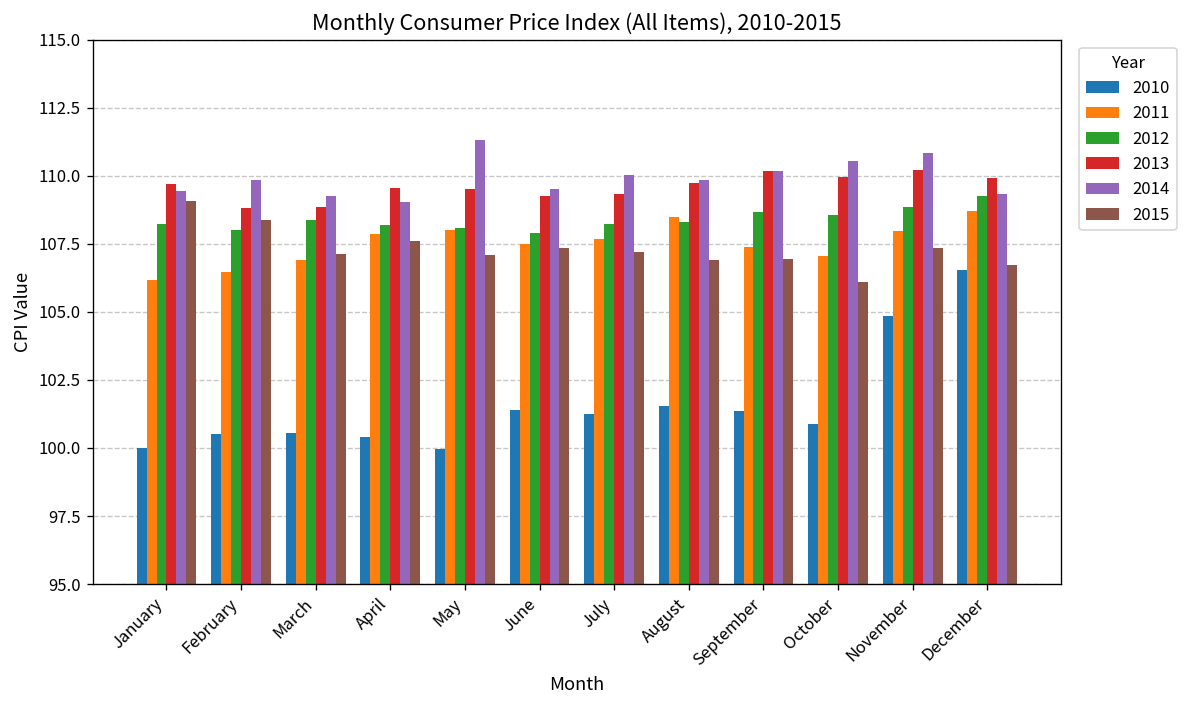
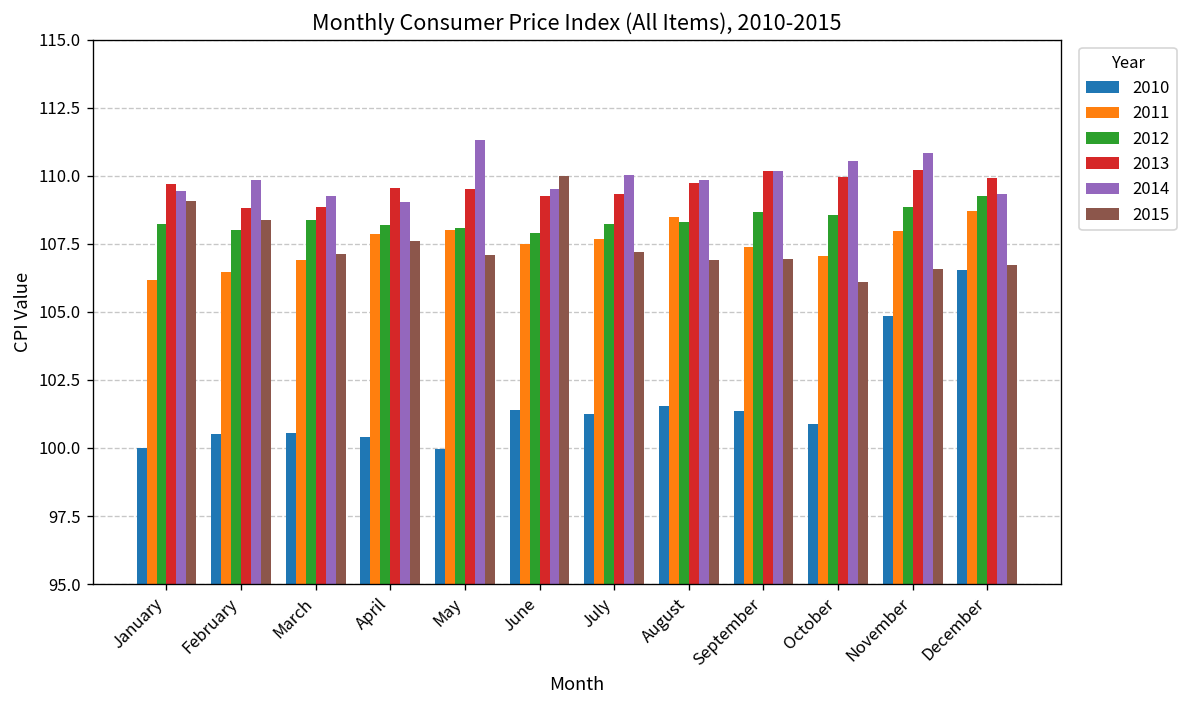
2015, June: 107.4 -> 110.0
2015, November: 107.3 -> 106.6
